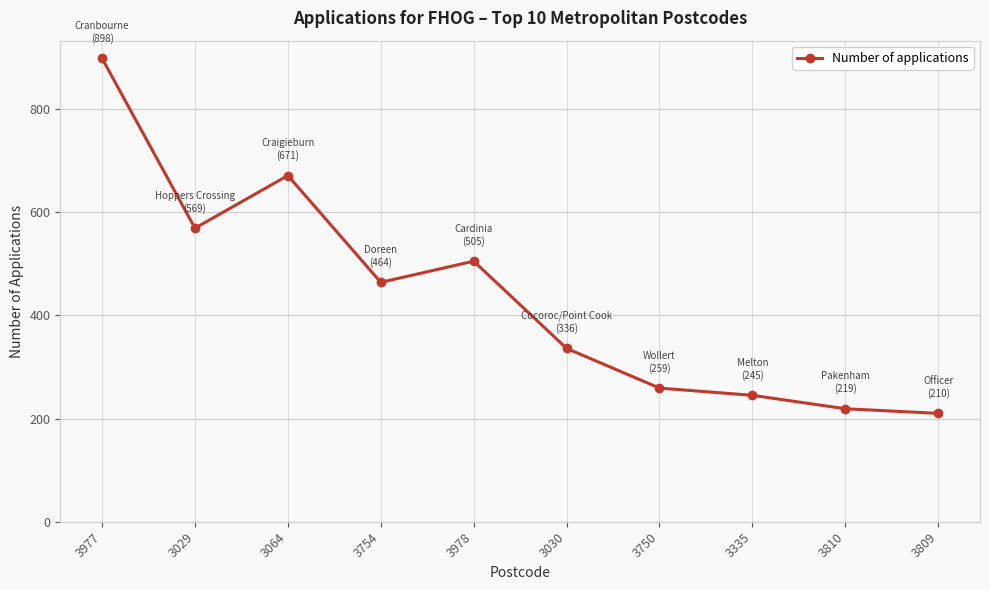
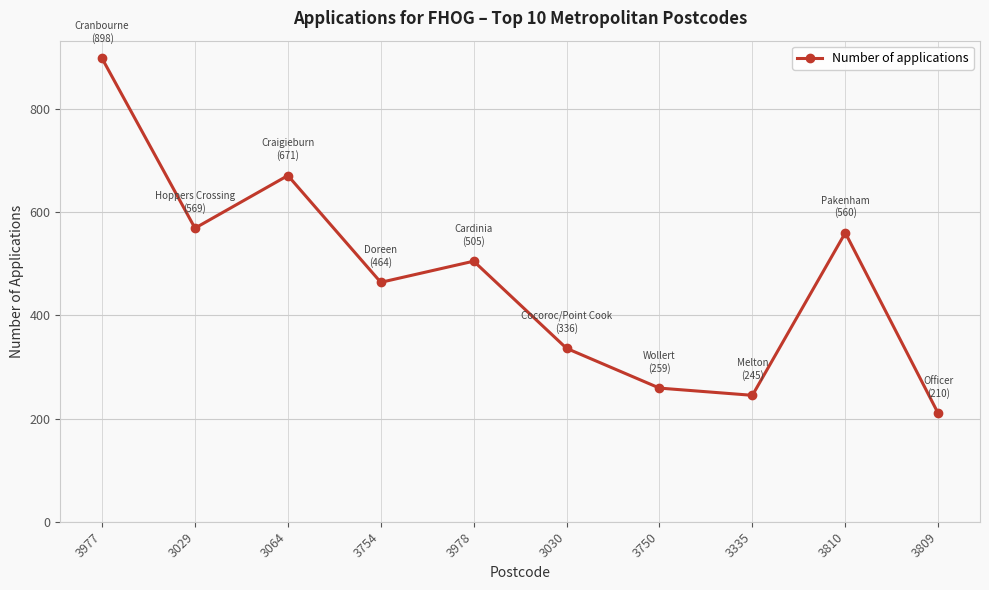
3810: (219) -> (560)
